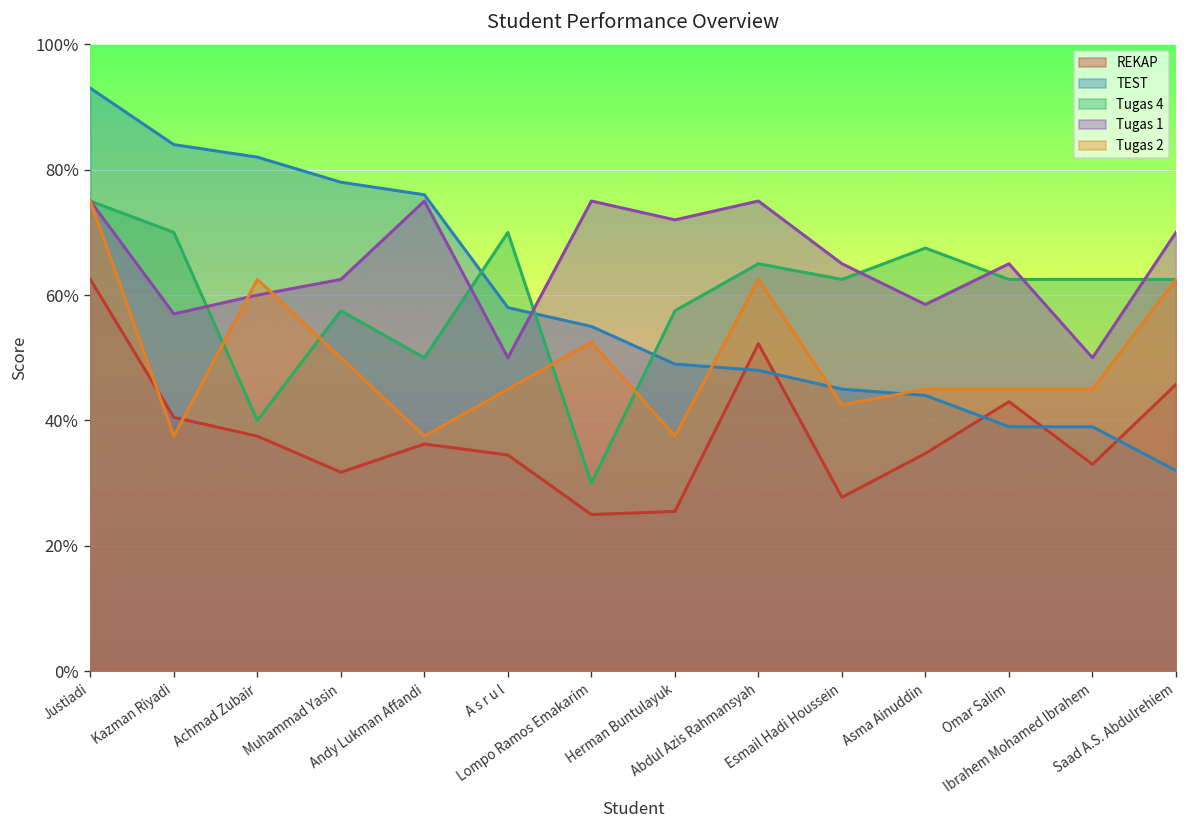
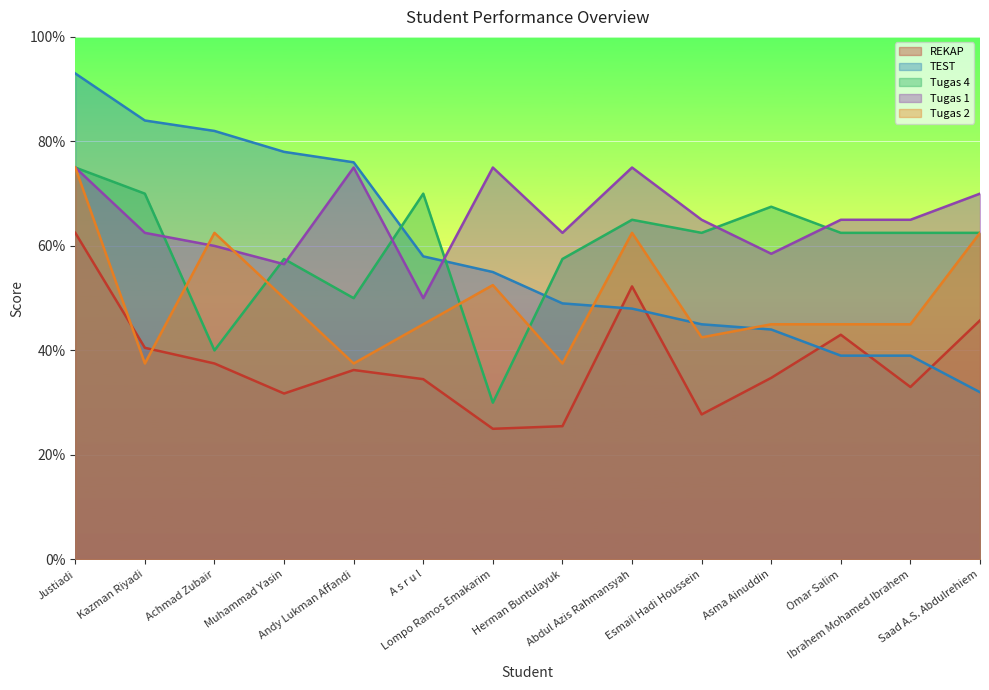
Tugas 1, Kazman Riyadi: 57% -> 63%
Tugas 1, Muhammad Yasin: 63% -> 56%
Tugas 1, Herman Buntulayuk: 72% -> 63%
Tugas 1, Ibrahem Mohamed Ibrahem: 50% -> 65%
